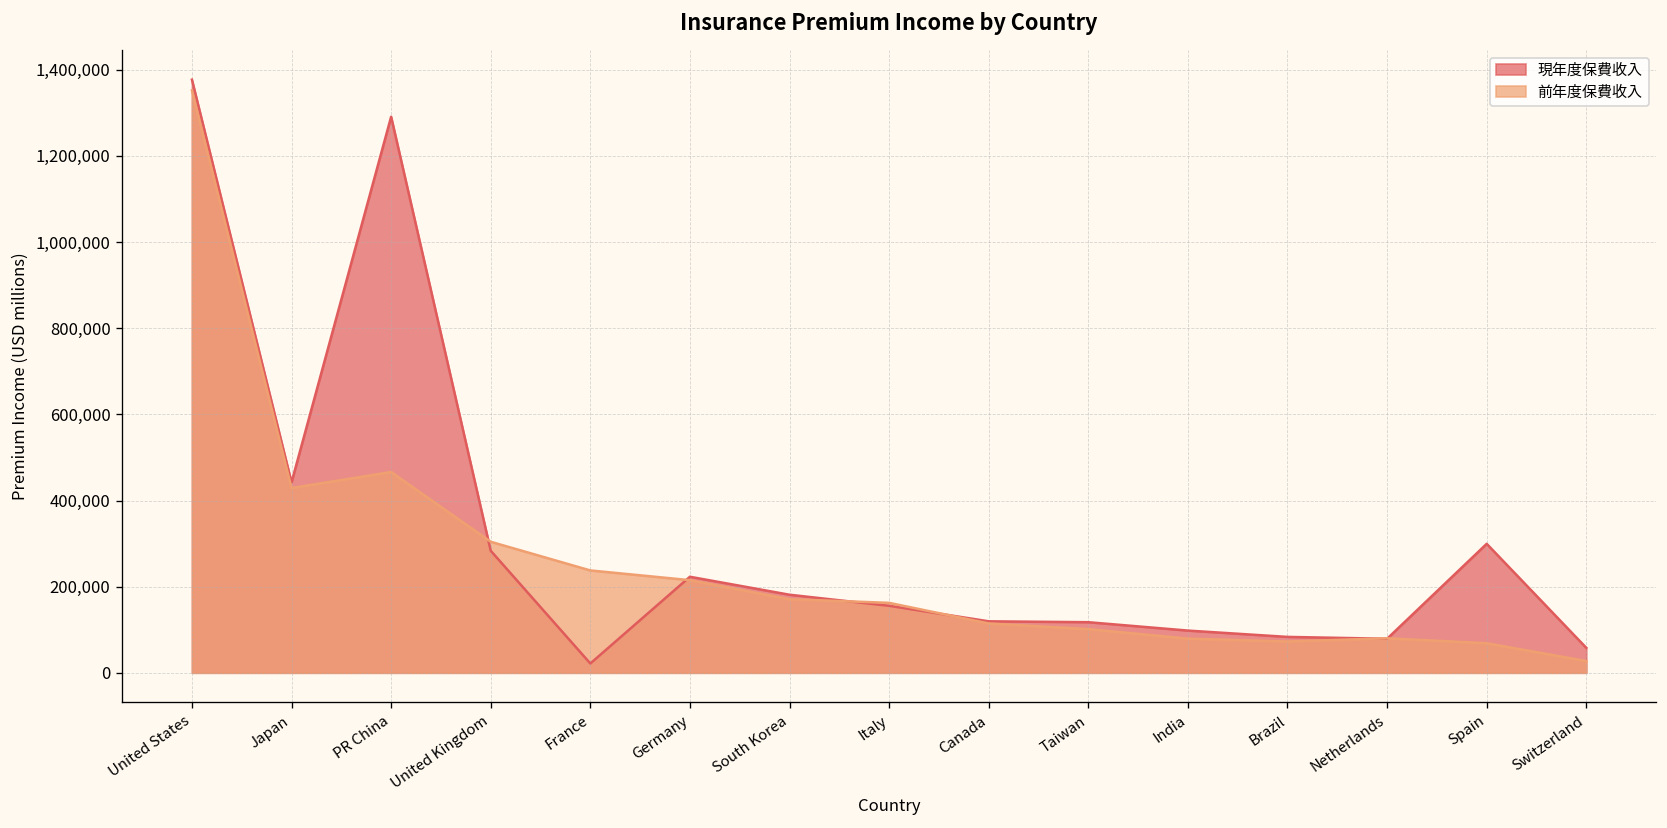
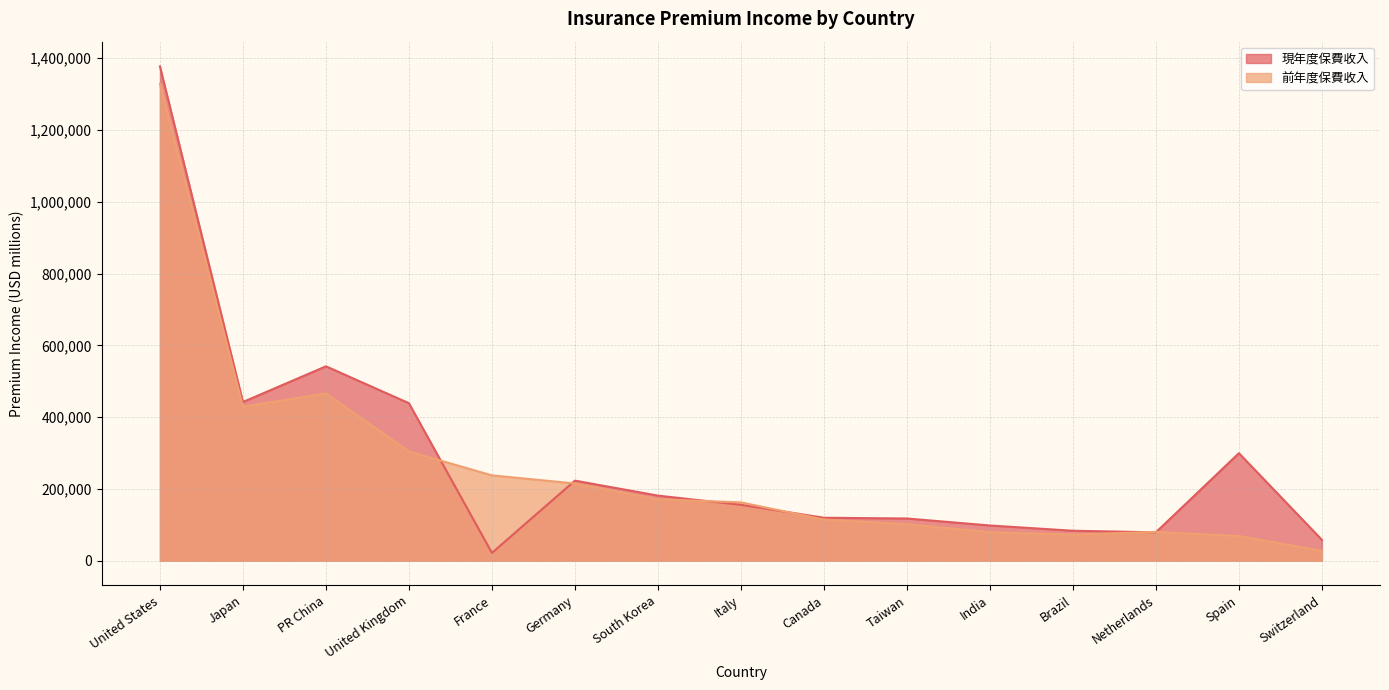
前年度保費收入, United States: 1,350,000 -> 1,330,000
現年度保費收入, PR China: 1,290,000 -> 540,000
現年度保費收入, United Kingdom: 280,000 -> 440,000
